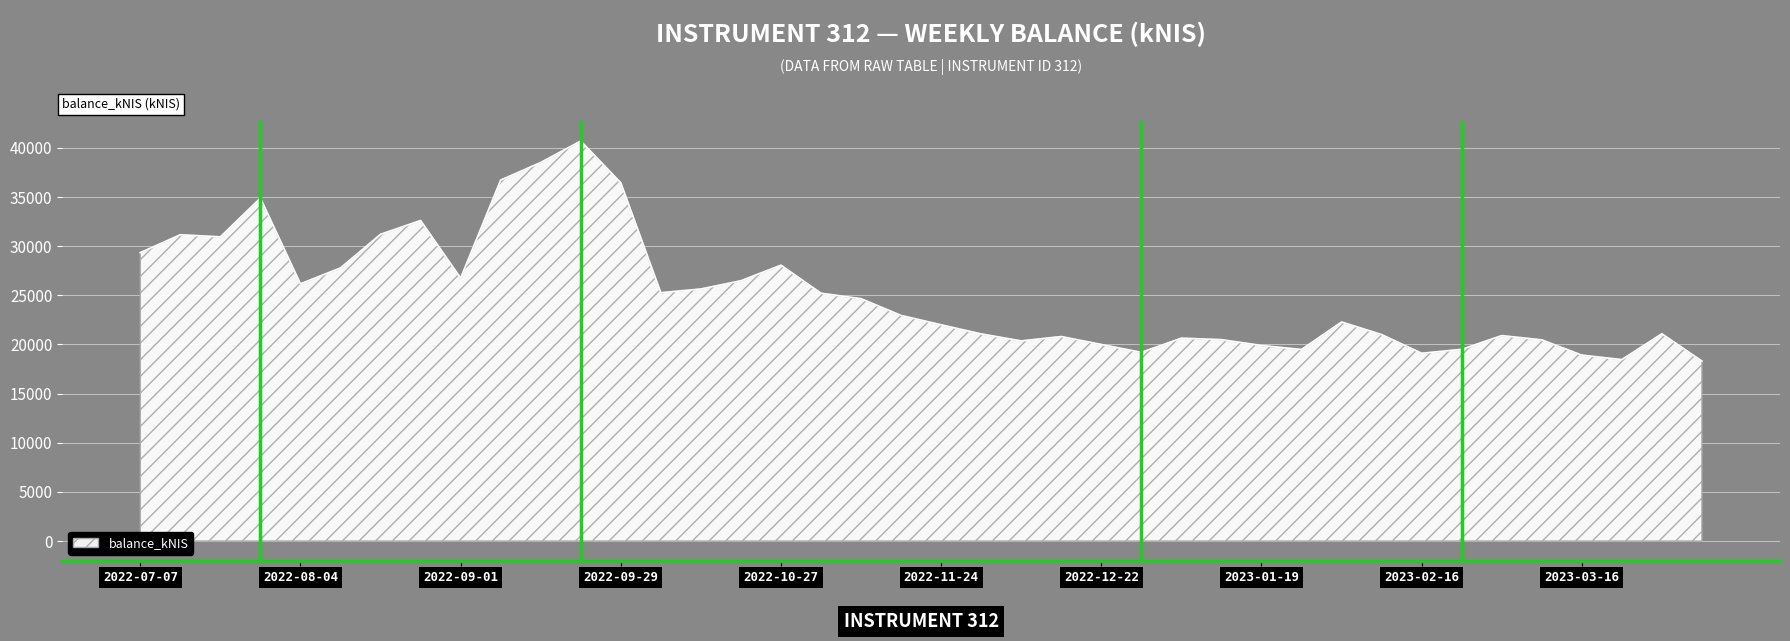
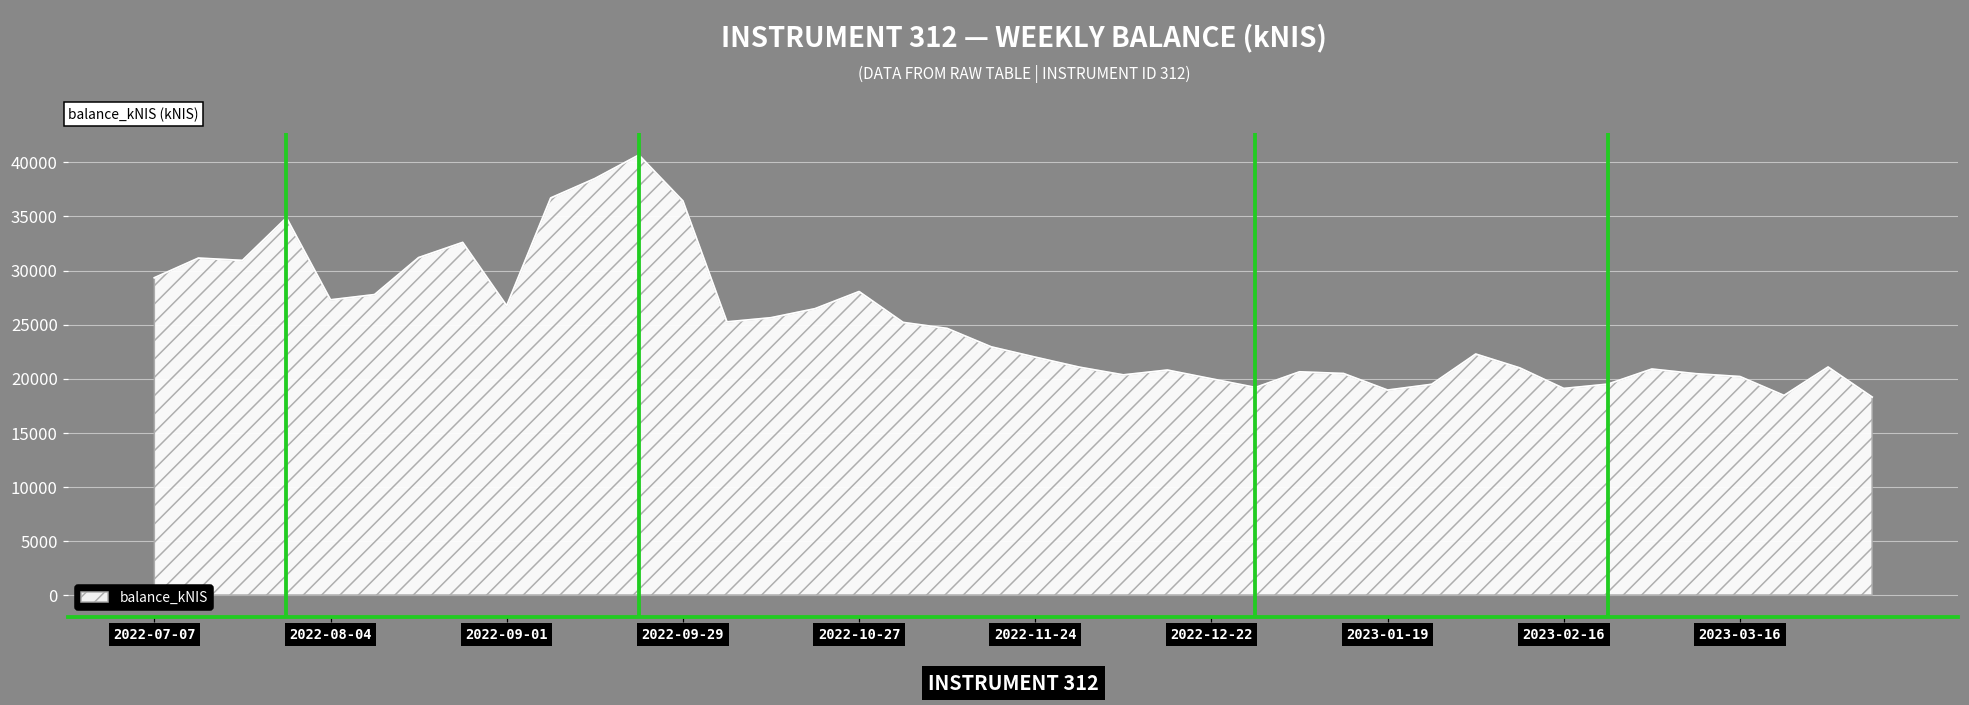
2022-08-04: 26000 -> 27000
2023-01-19: 20000 -> 19000
2023-03-16: 19000 -> 20000
